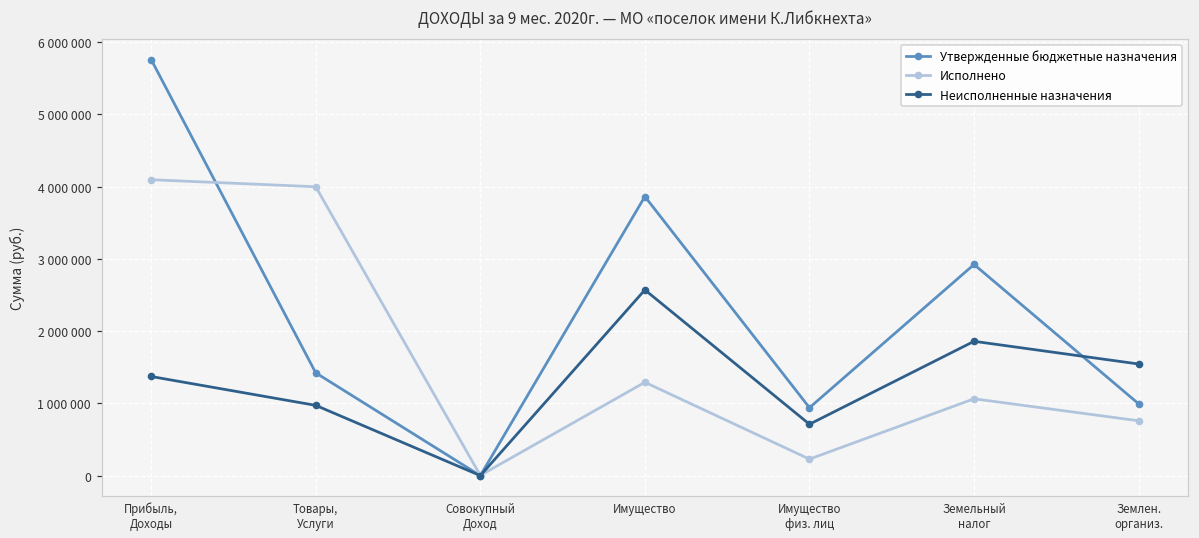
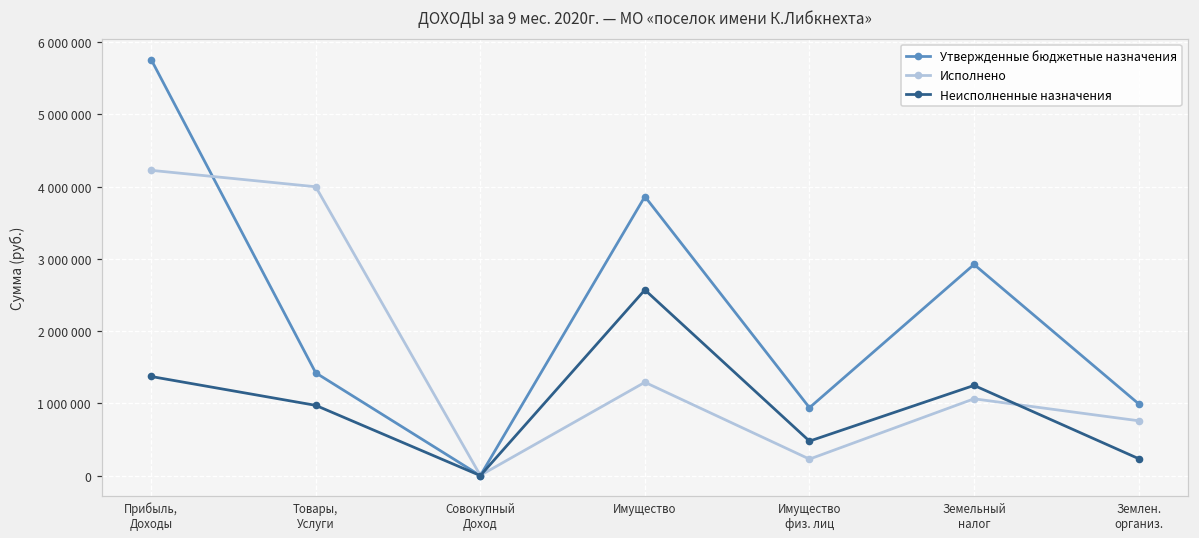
Исполнено, Прибыль, Доходы: 4100000 -> 4200000
Неисполненные назначения, Имущество физ. лиц: 700000 -> 500000
Неисполненные назначения, Земельный налог: 1900000 -> 1200000
Неисполненные назначения, Землен. организ.: 1500000 -> 200000
